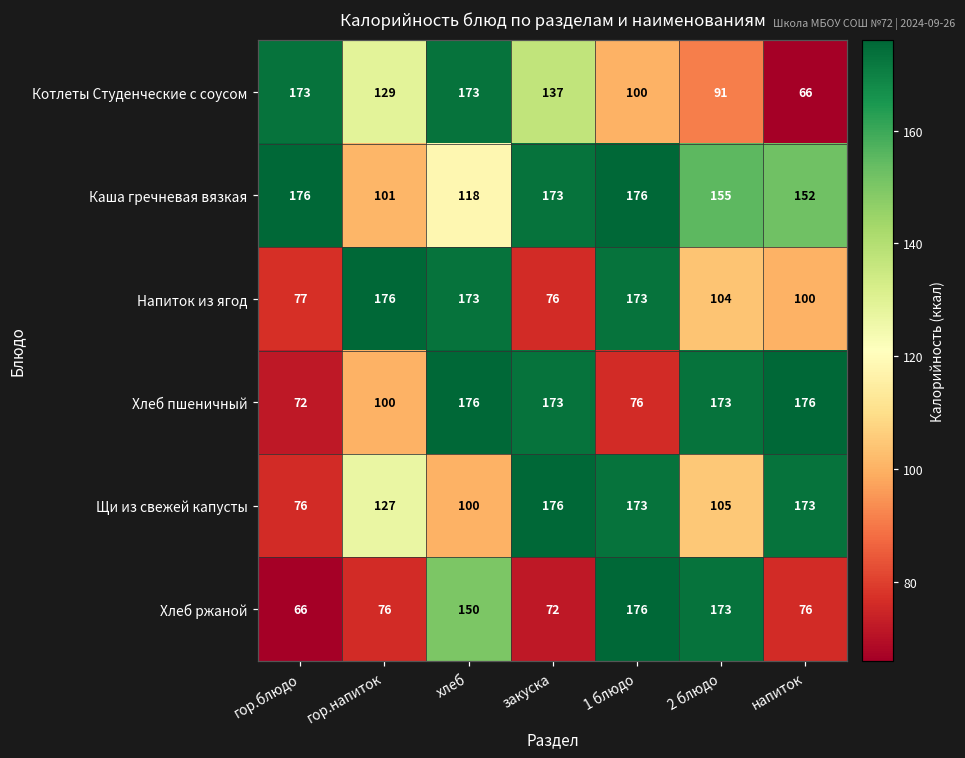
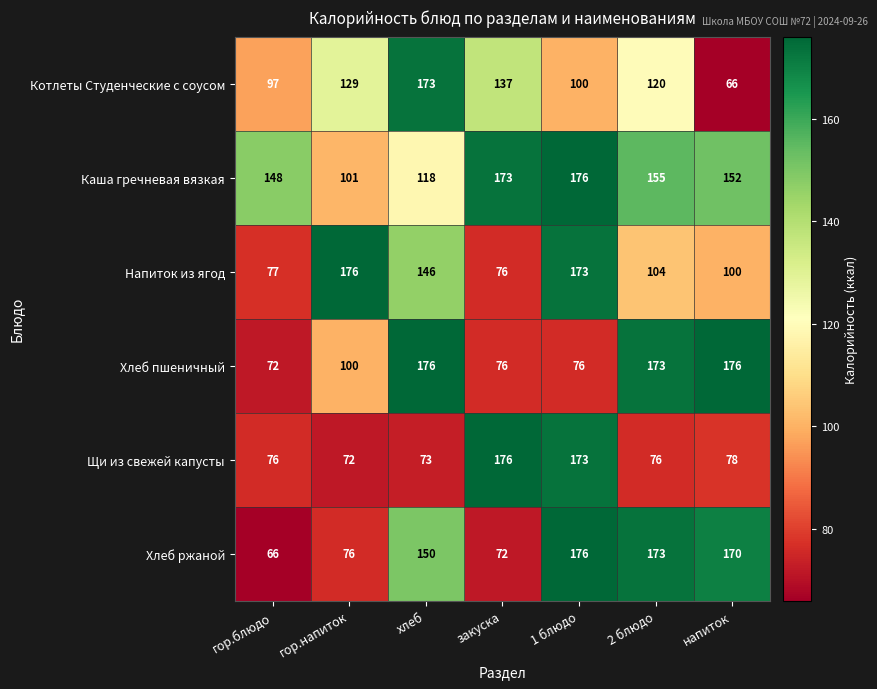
Котлеты Студенческие с соусом, гор.блюдо: 173 -> 97
Котлеты Студенческие с соусом, 2 блюдо: 91 -> 120
Каша гречневая вязкая, гор.блюдо: 176 -> 148
Напиток из ягод, хлеб: 173 -> 146
Хлеб пшеничный, закуска: 173 -> 76
Щи из свежей капусты, гор.напиток: 127 -> 72
Щи из свежей капусты, хлеб: 100 -> 73
Щи из свежей капусты, 2 блюдо: 105 -> 76
Щи из свежей капусты, напиток: 173 -> 78
Хлеб ржаной, напиток: 76 -> 170
